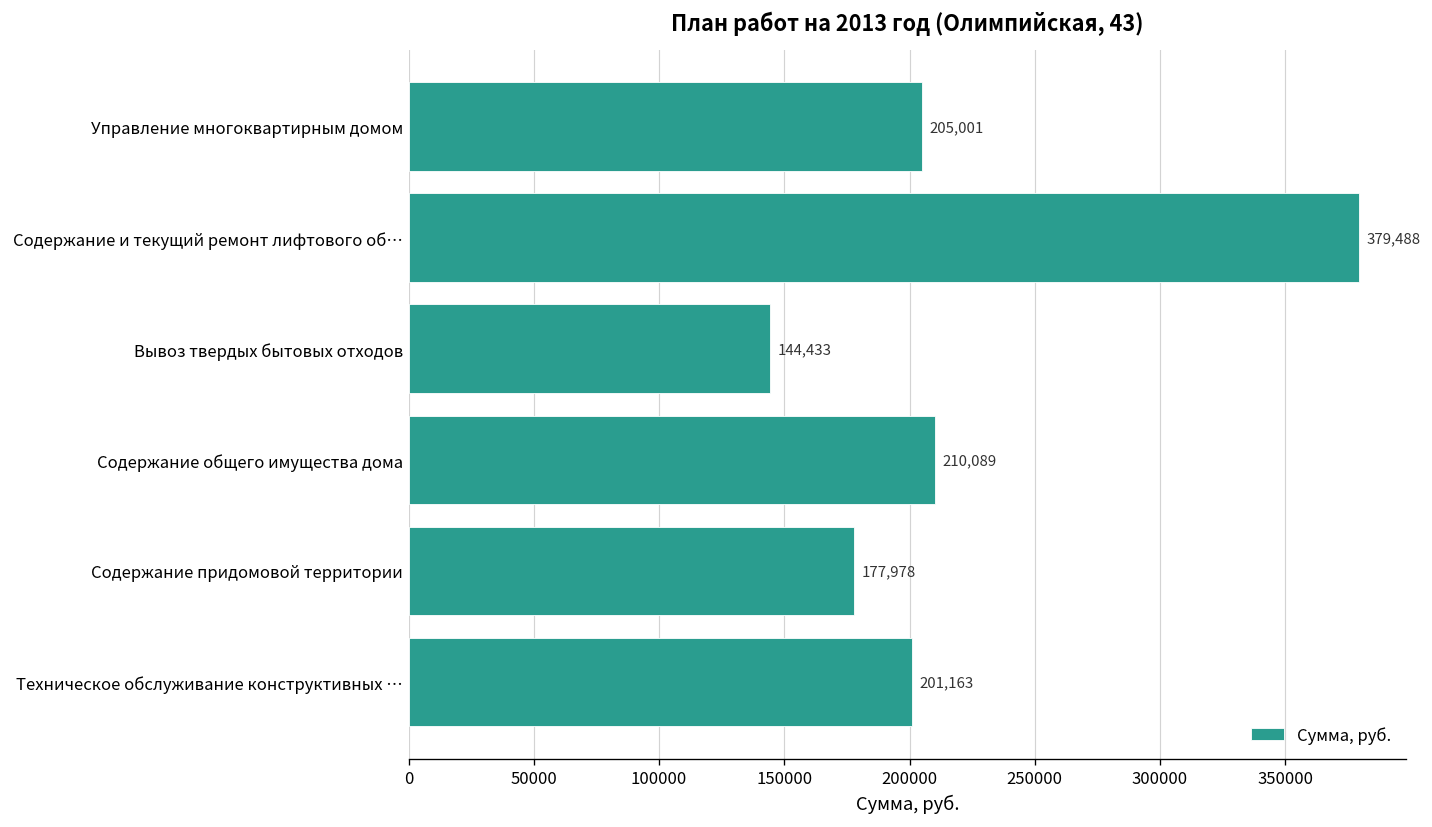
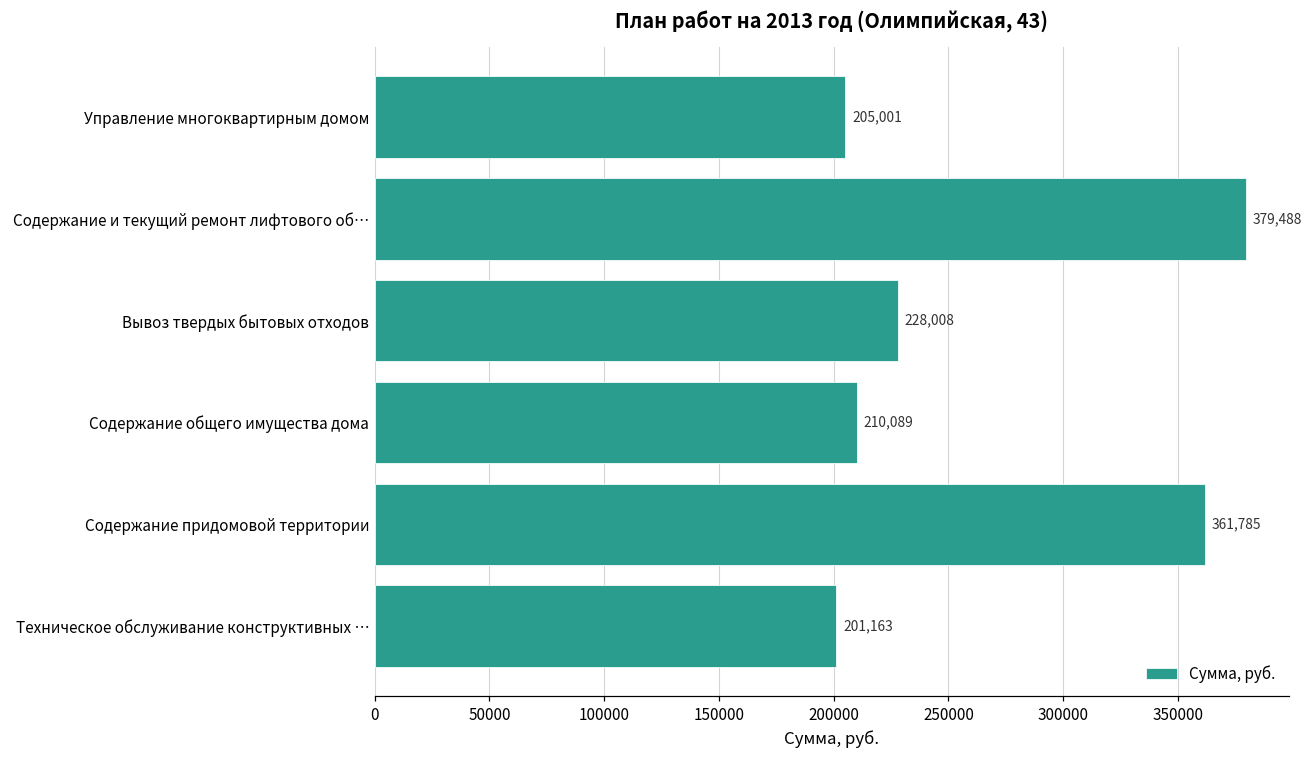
Вывоз твердых бытовых отходов: 144,433 -> 228,008
Содержание придомовой территории: 177,978 -> 361,785
